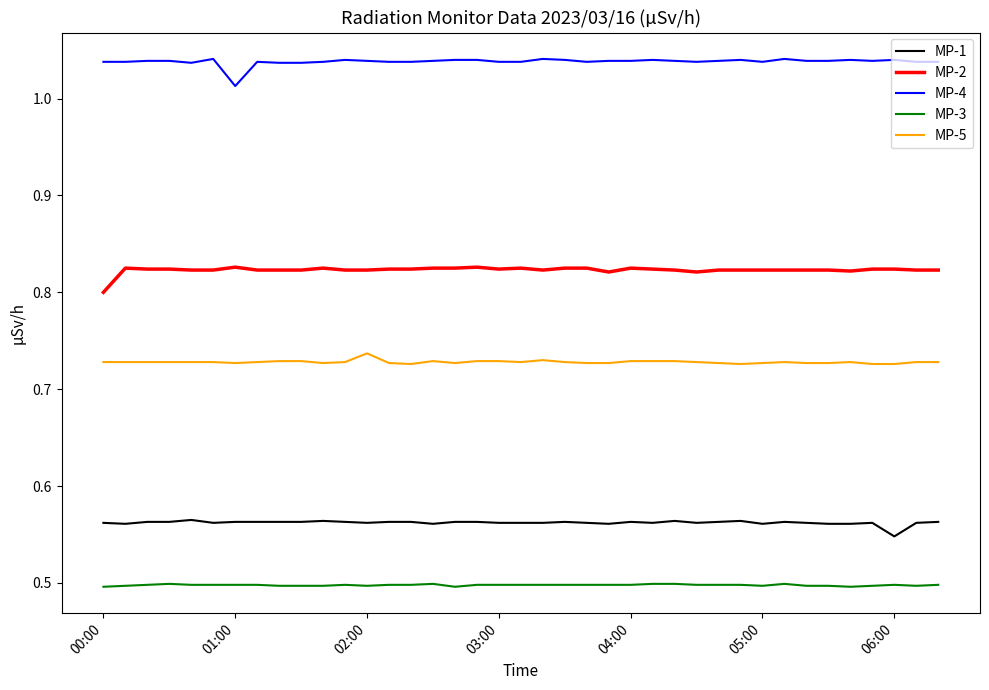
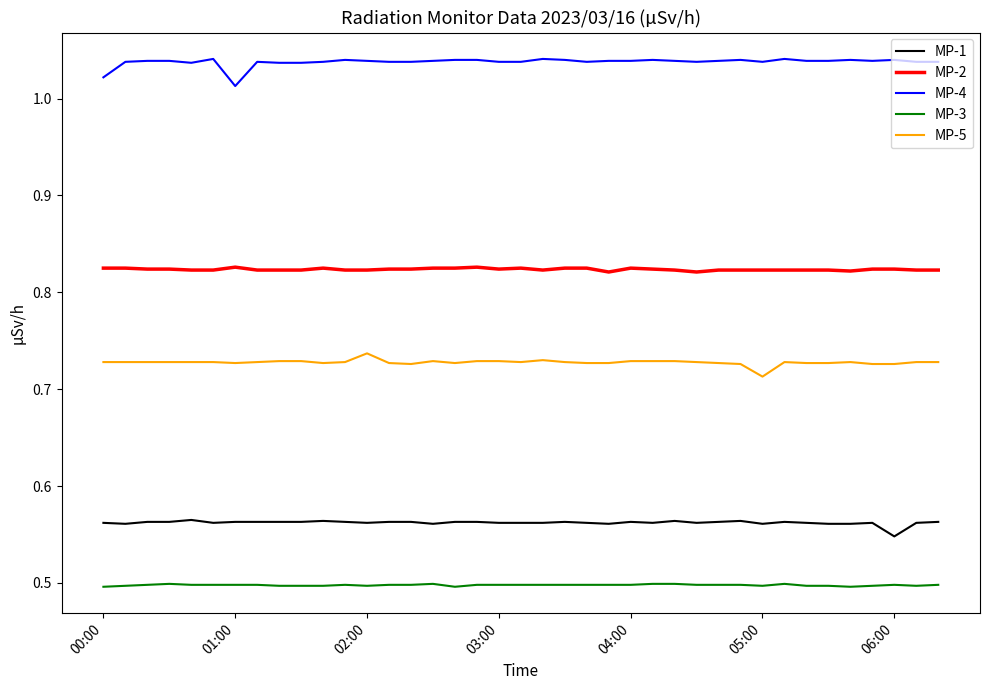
MP-2, 00:00: 0.80 -> 0.83
MP-4, 00:00: 1.04 -> 1.02
MP-5, 05:00: 0.73 -> 0.71
